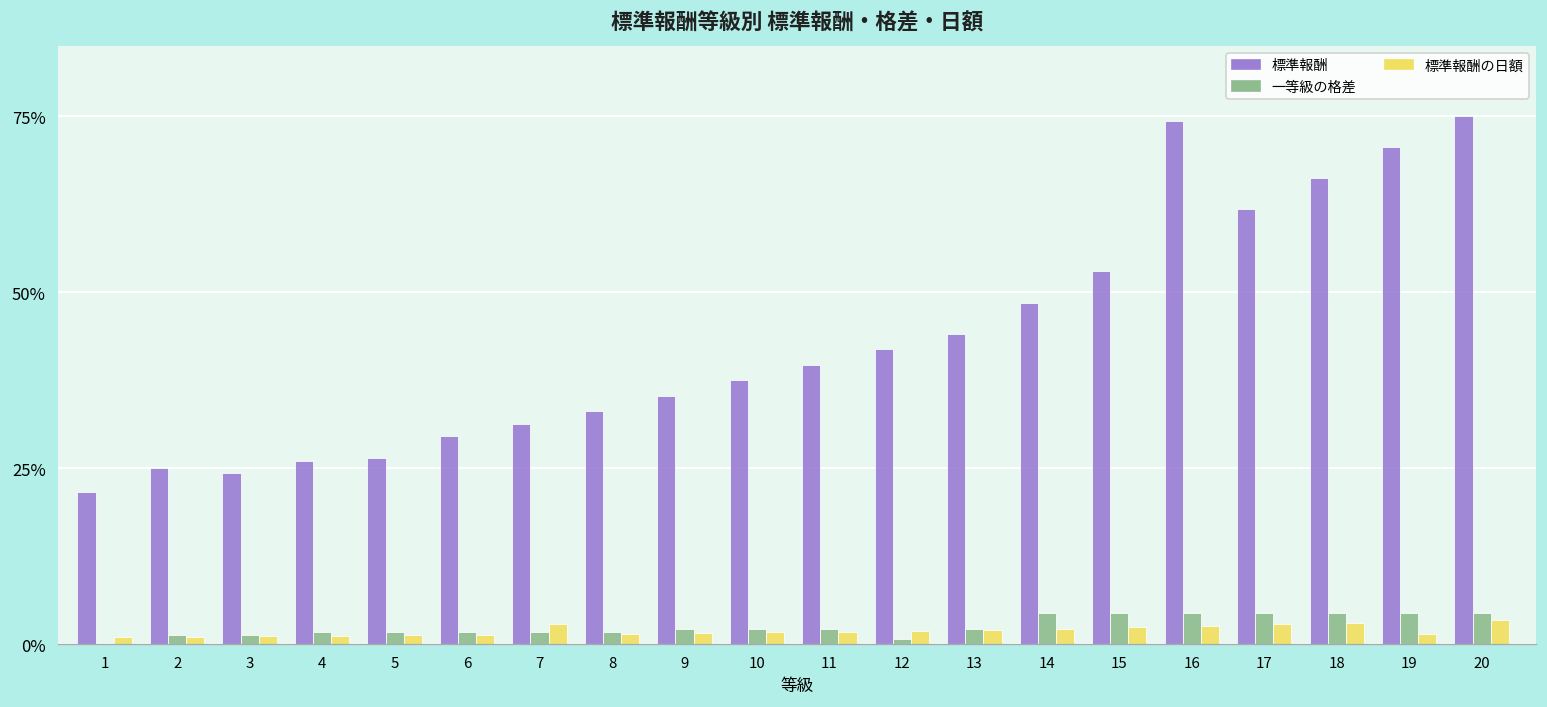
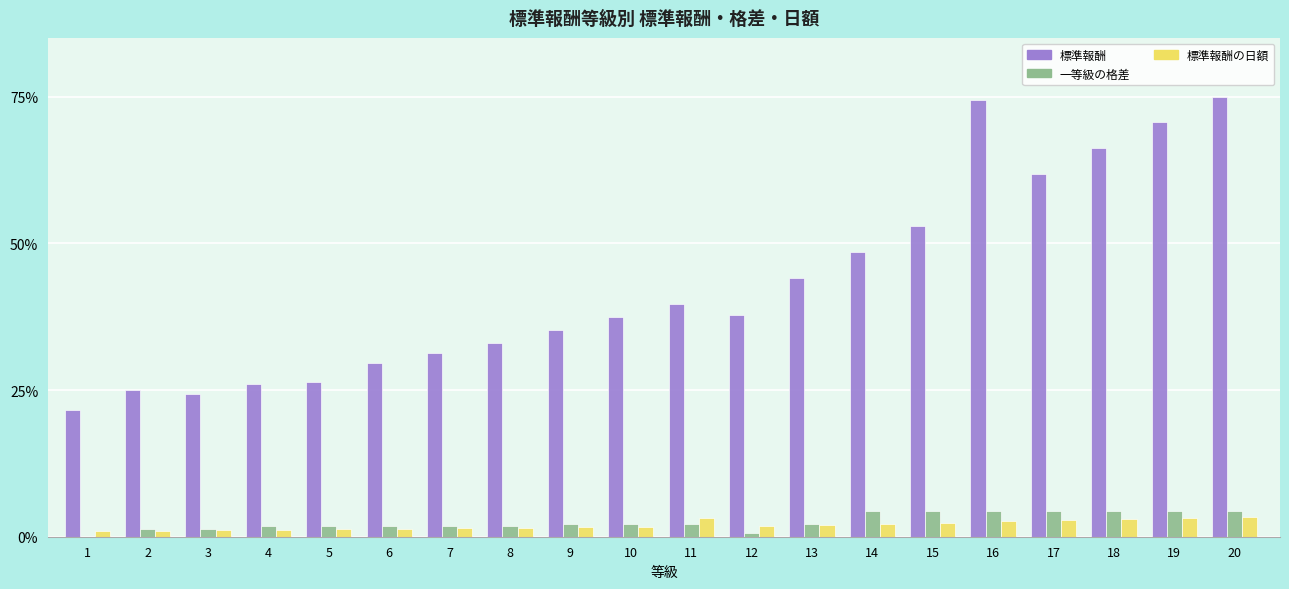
標準報酬の日額, 7: 3% -> 1%
標準報酬の日額, 11: 2% -> 3%
標準報酬, 12: 42% -> 38%
標準報酬の日額, 19: 1% -> 3%
